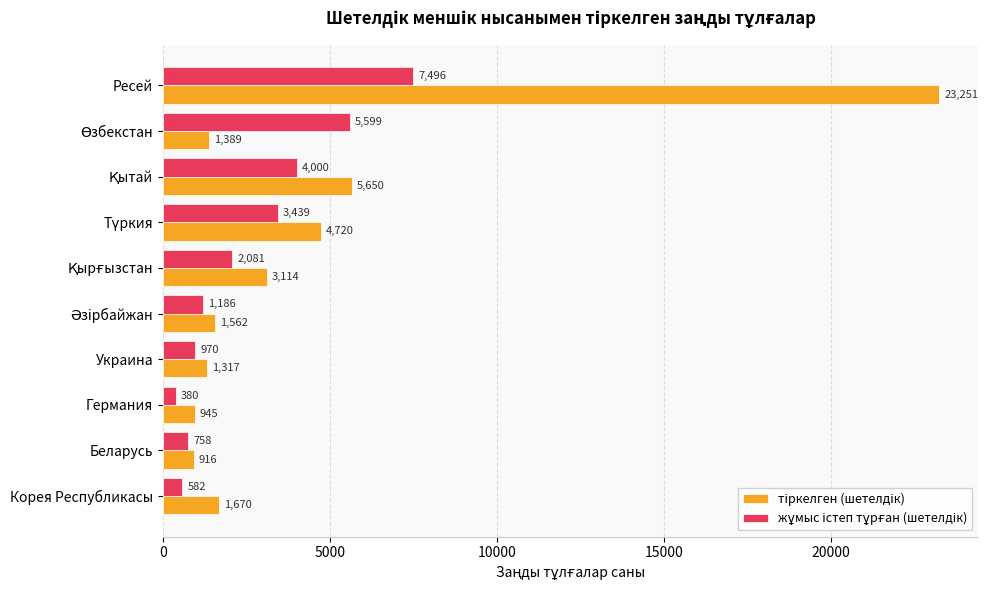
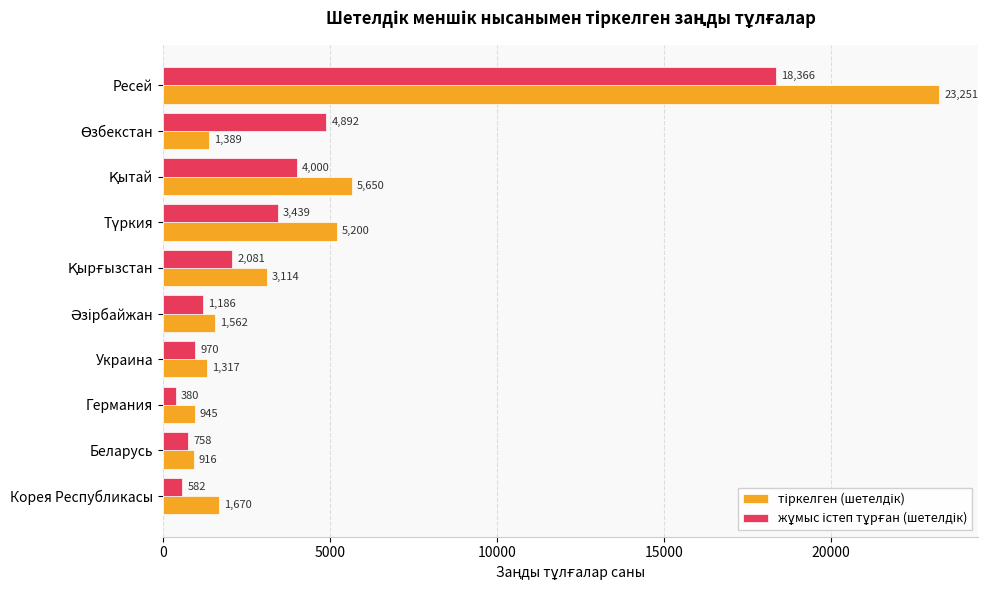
жұмыс істеп тұрған (шетелдік), Ресей: 7,496 -> 18,366
жұмыс істеп тұрған (шетелдік), Өзбекстан: 5,599 -> 4,892
тіркелген (шетелдік), Түркия: 4,720 -> 5,200
